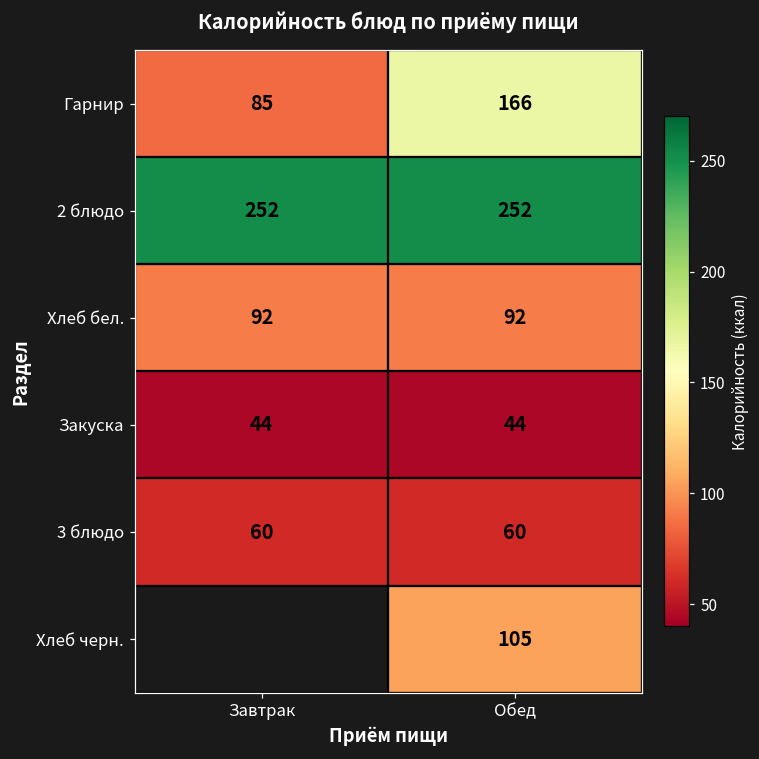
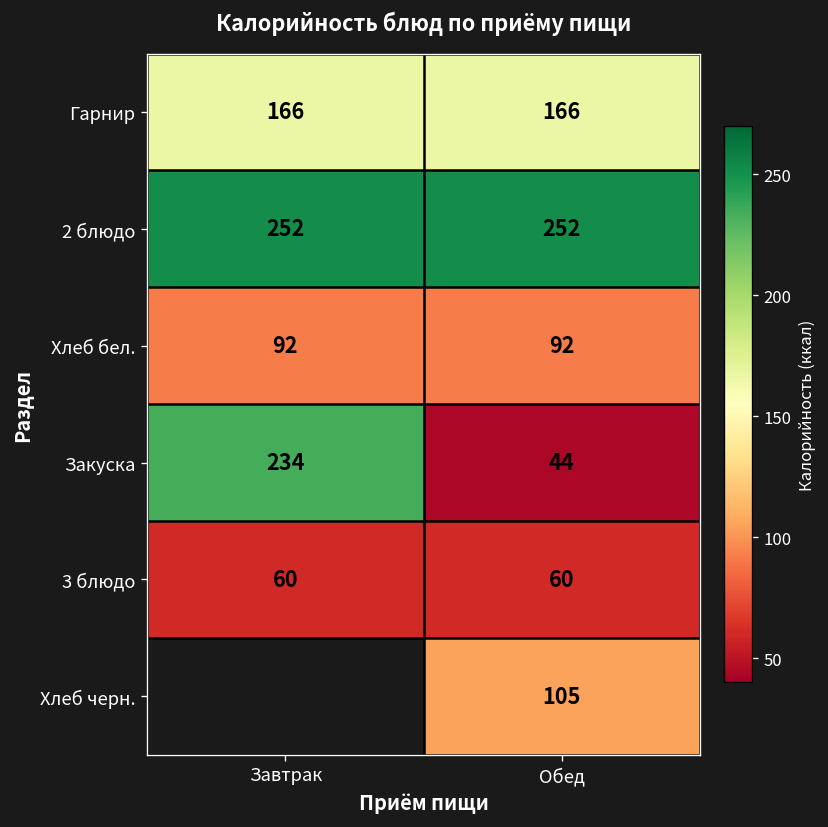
Гарнир, Завтрак: 85 -> 166
Закуска, Завтрак: 44 -> 234
